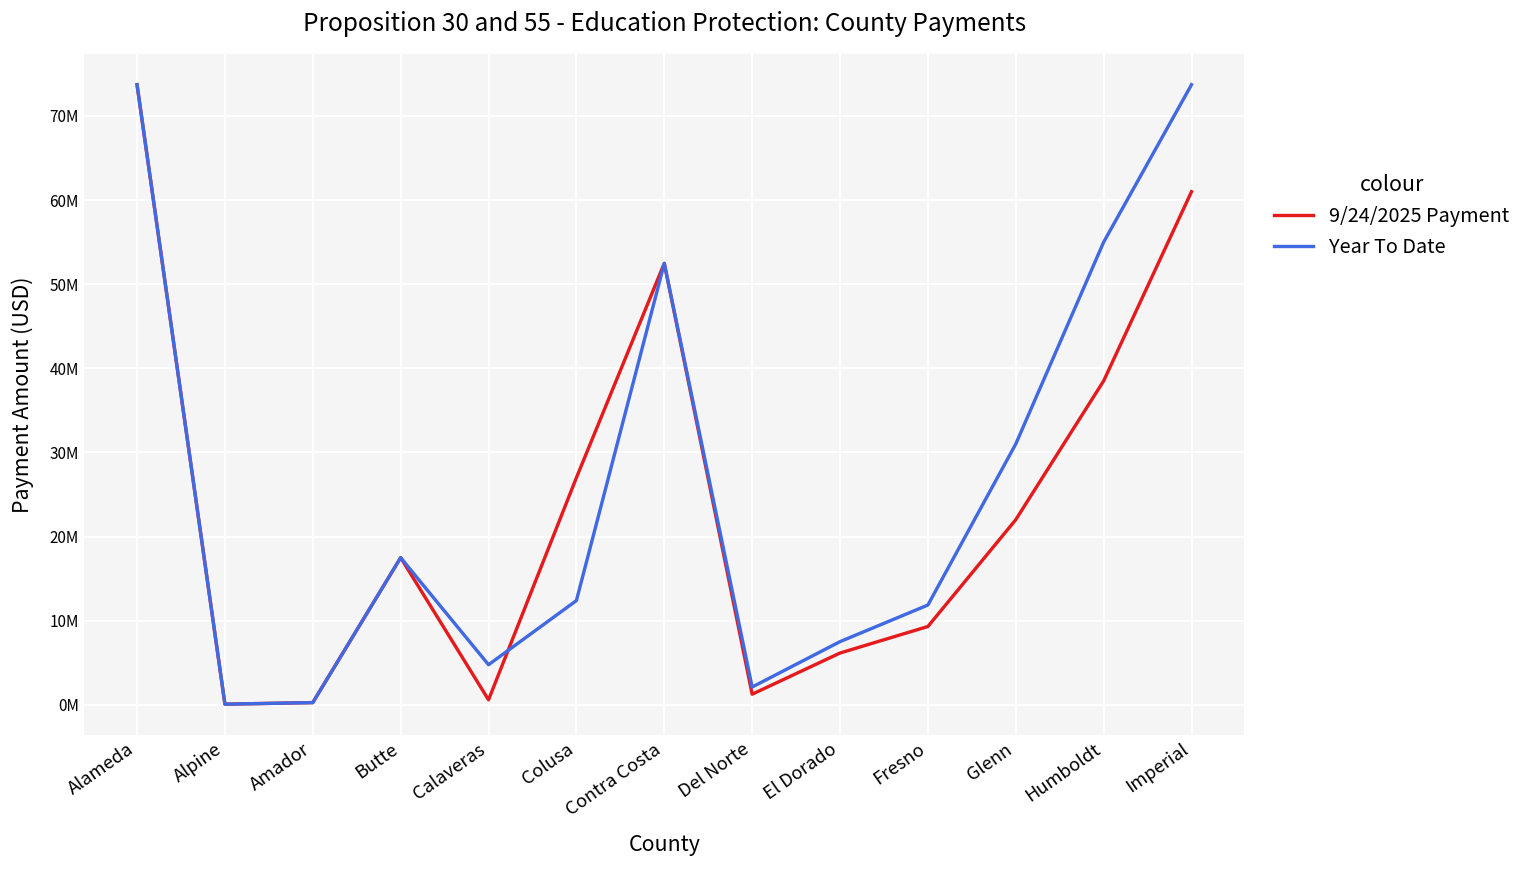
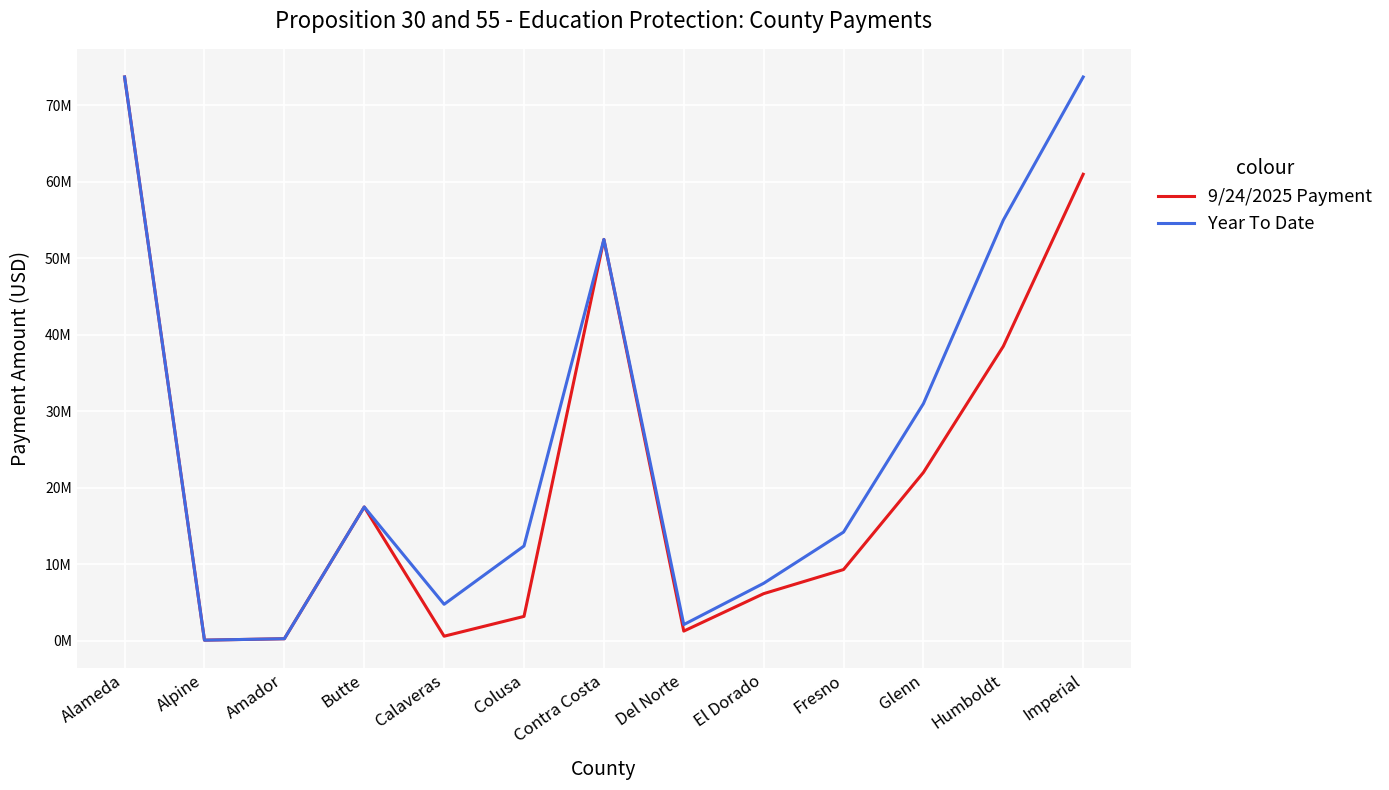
9/24/2025 Payment, Colusa: 27000000 -> 3000000
Year To Date, Fresno: 12000000 -> 14000000
